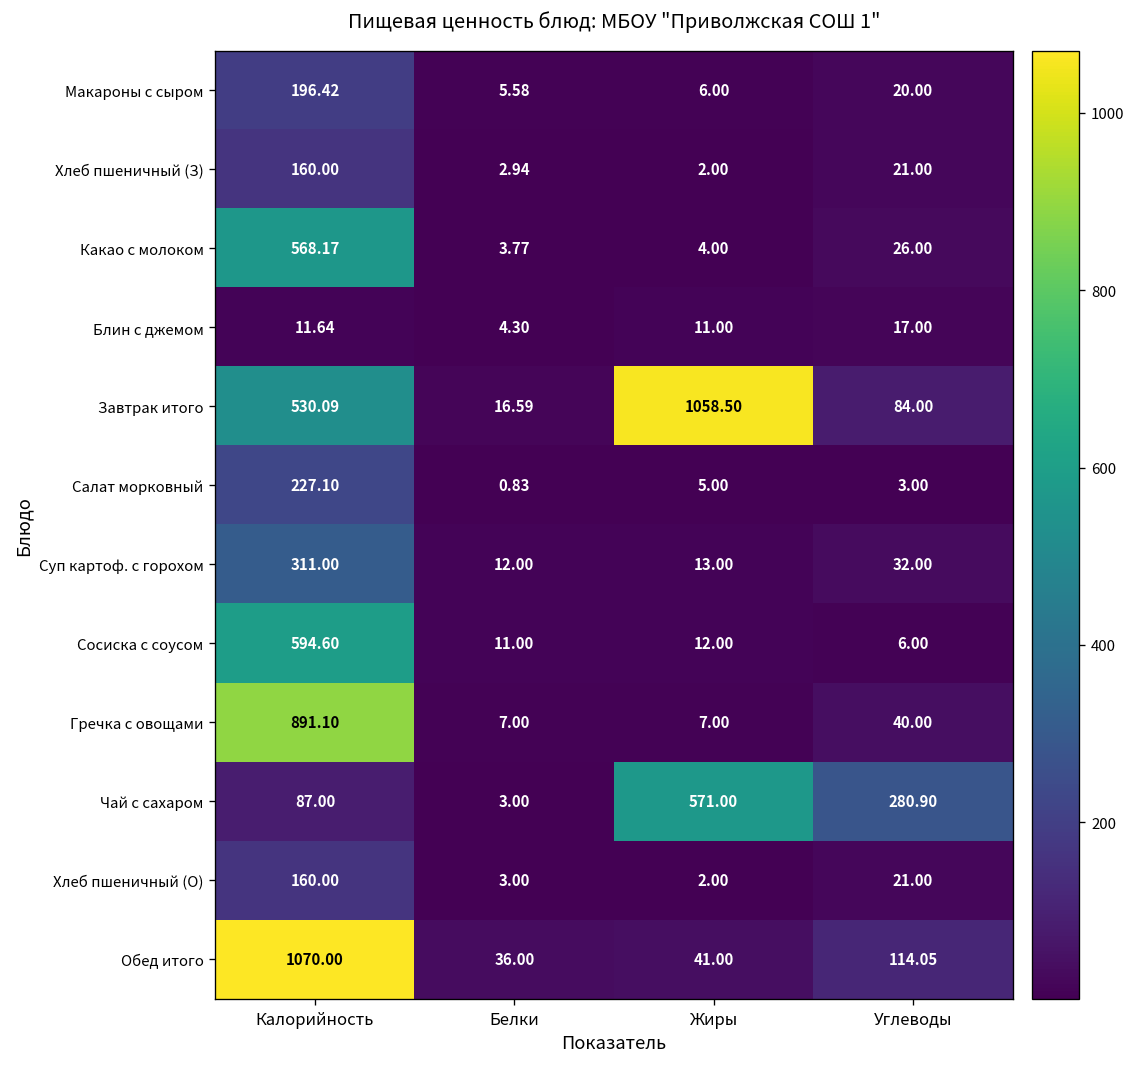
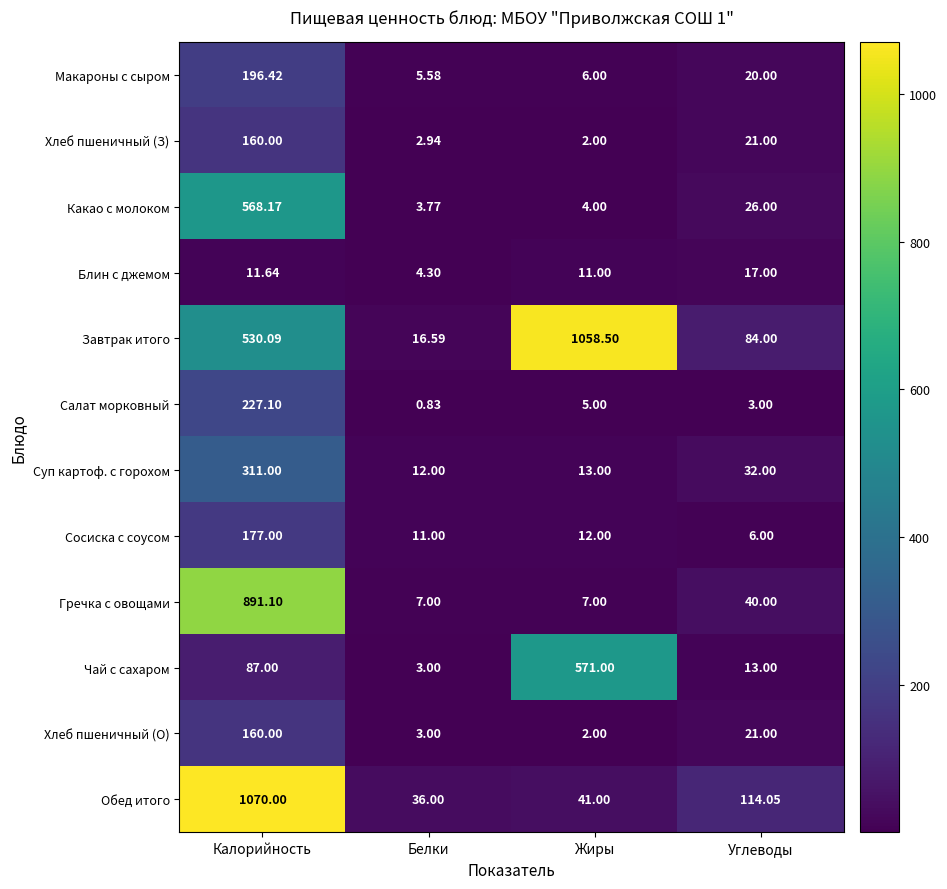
Сосиска с соусом, Калорийность: 594.60 -> 177.00
Чай с сахаром, Углеводы: 280.90 -> 13.00
